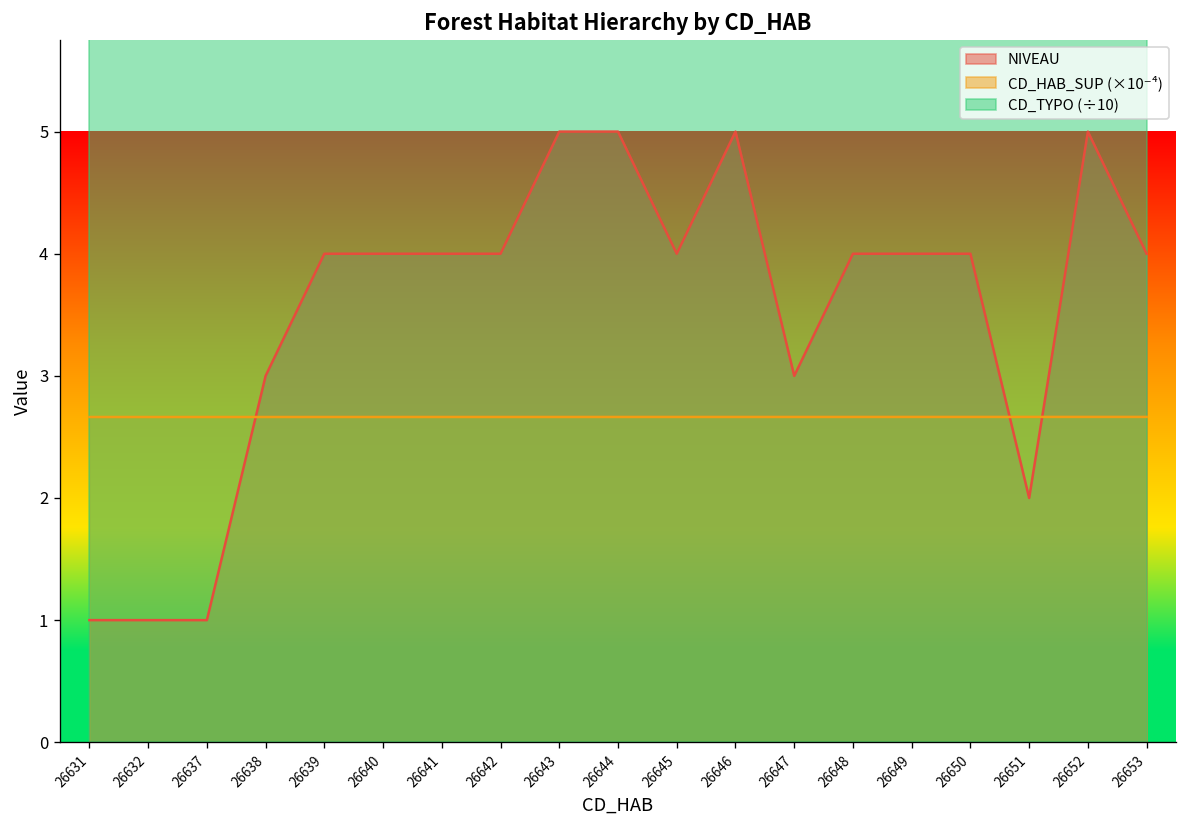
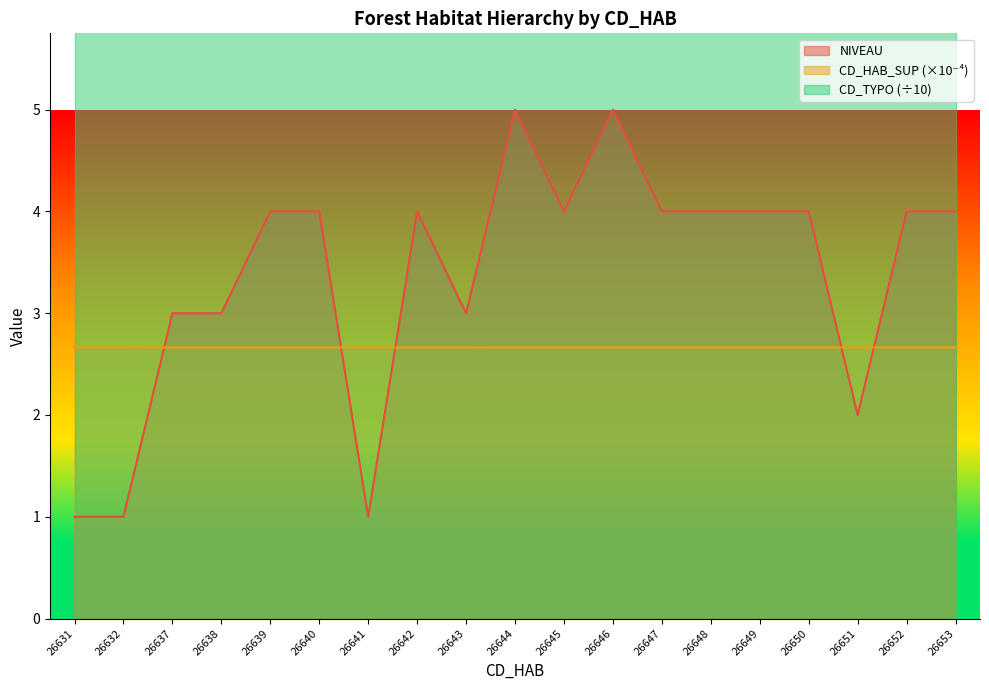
NIVEAU, 26637: 1 -> 3
NIVEAU, 26641: 4 -> 1
NIVEAU, 26643: 5 -> 3
NIVEAU, 26647: 3 -> 4
NIVEAU, 26652: 5 -> 4
